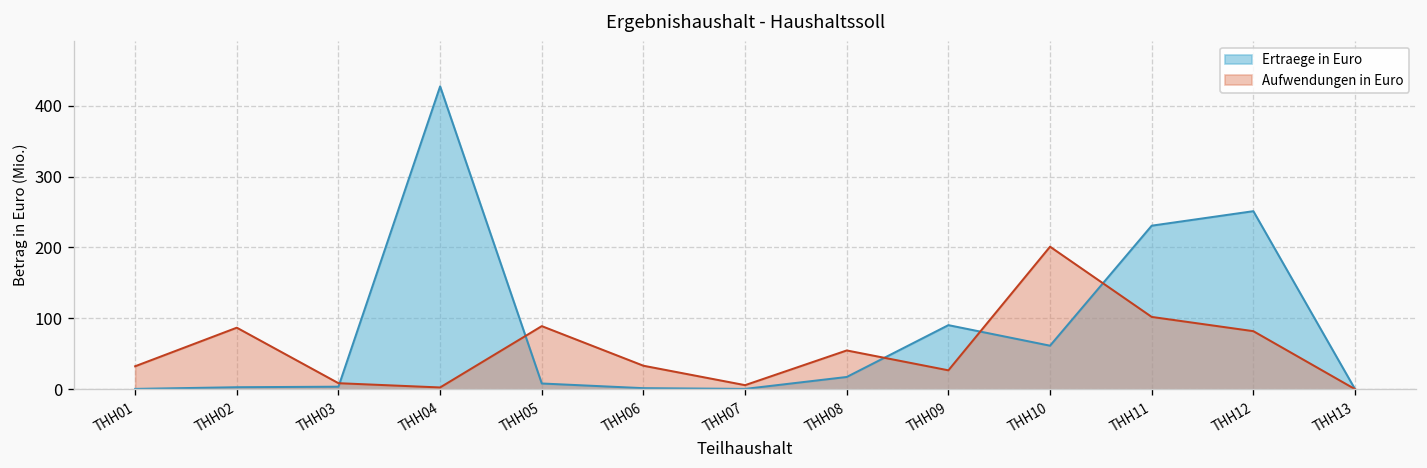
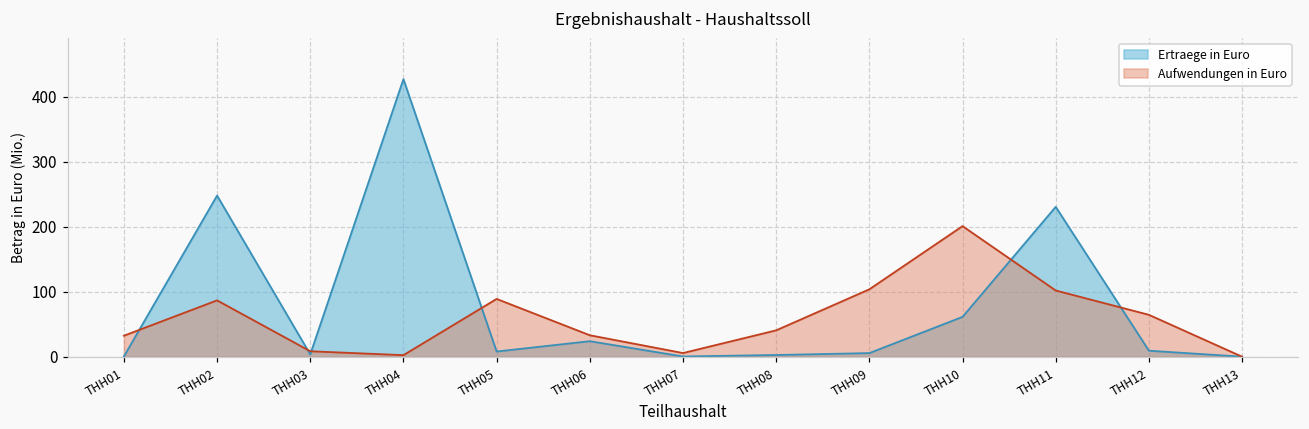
Ertraege in Euro, THH02: 0 -> 250
Ertraege in Euro, THH06: 0 -> 20
Ertraege in Euro, THH08: 20 -> 0
Aufwendungen in Euro, THH08: 50 -> 40
Ertraege in Euro, THH09: 90 -> 10
Aufwendungen in Euro, THH09: 30 -> 100
Ertraege in Euro, THH12: 250 -> 10
Aufwendungen in Euro, THH12: 80 -> 60
